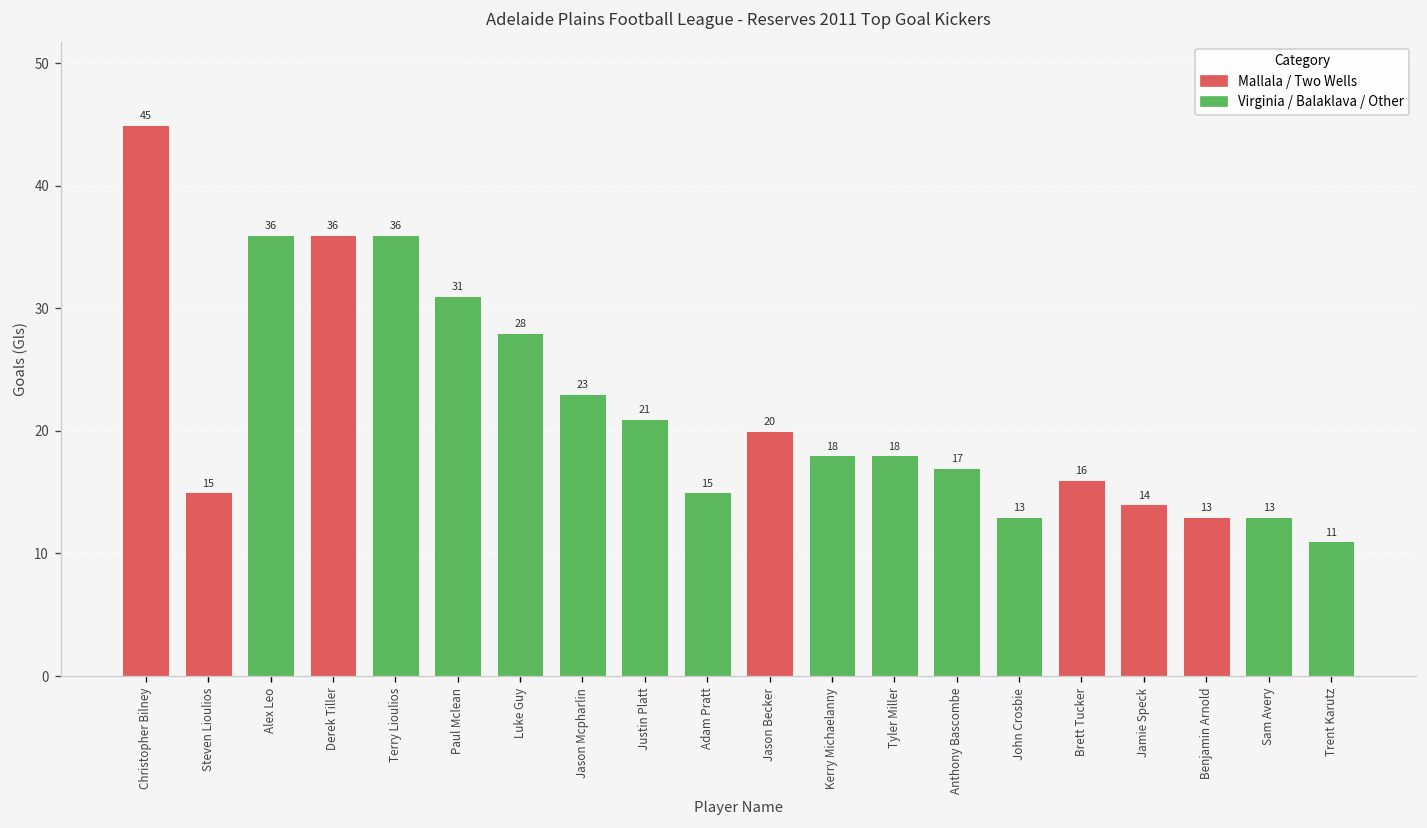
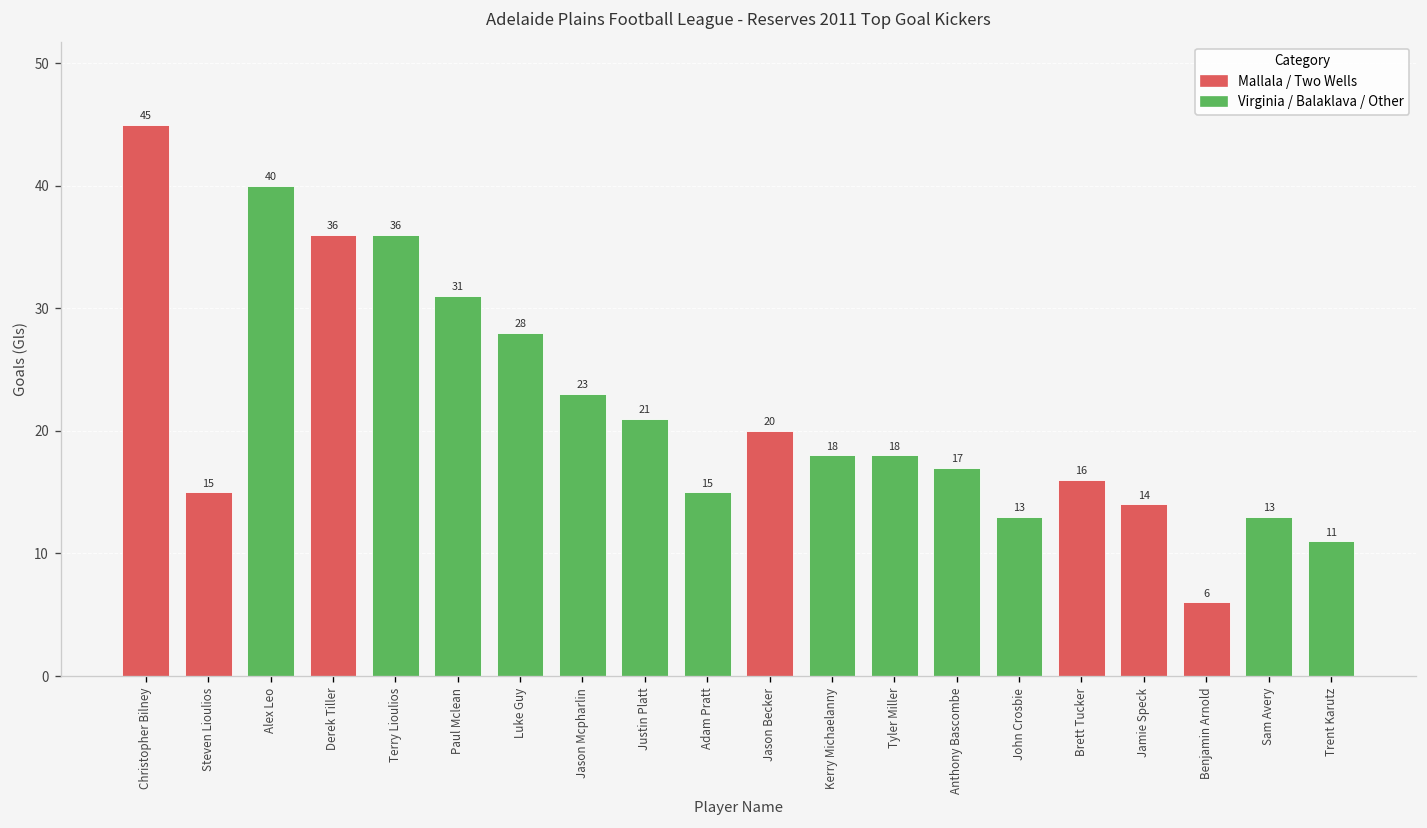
Alex Leo: 36 -> 40
Benjamin Arnold: 13 -> 6
